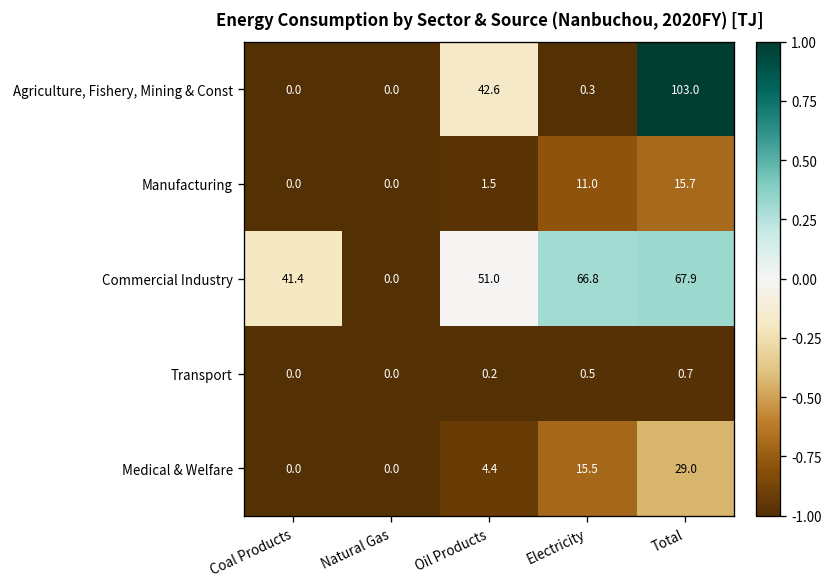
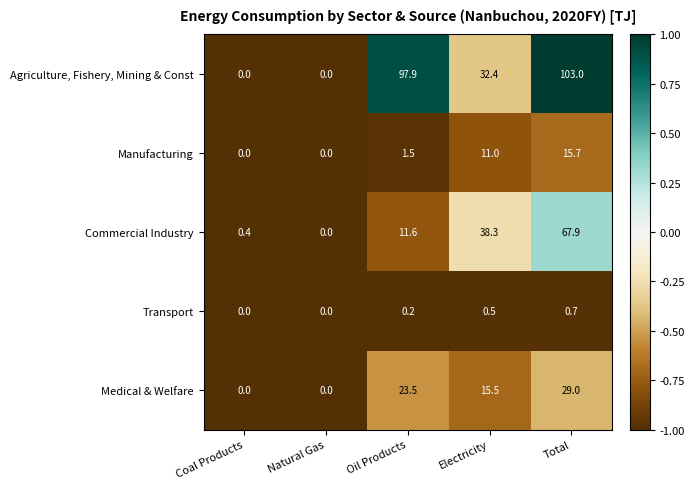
Agriculture, Fishery, Mining & Const, Oil Products: 42.6 -> 97.9
Agriculture, Fishery, Mining & Const, Electricity: 0.3 -> 32.4
Commercial Industry, Coal Products: 41.4 -> 0.4
Commercial Industry, Oil Products: 51.0 -> 11.6
Commercial Industry, Electricity: 66.8 -> 38.3
Medical & Welfare, Oil Products: 4.4 -> 23.5
